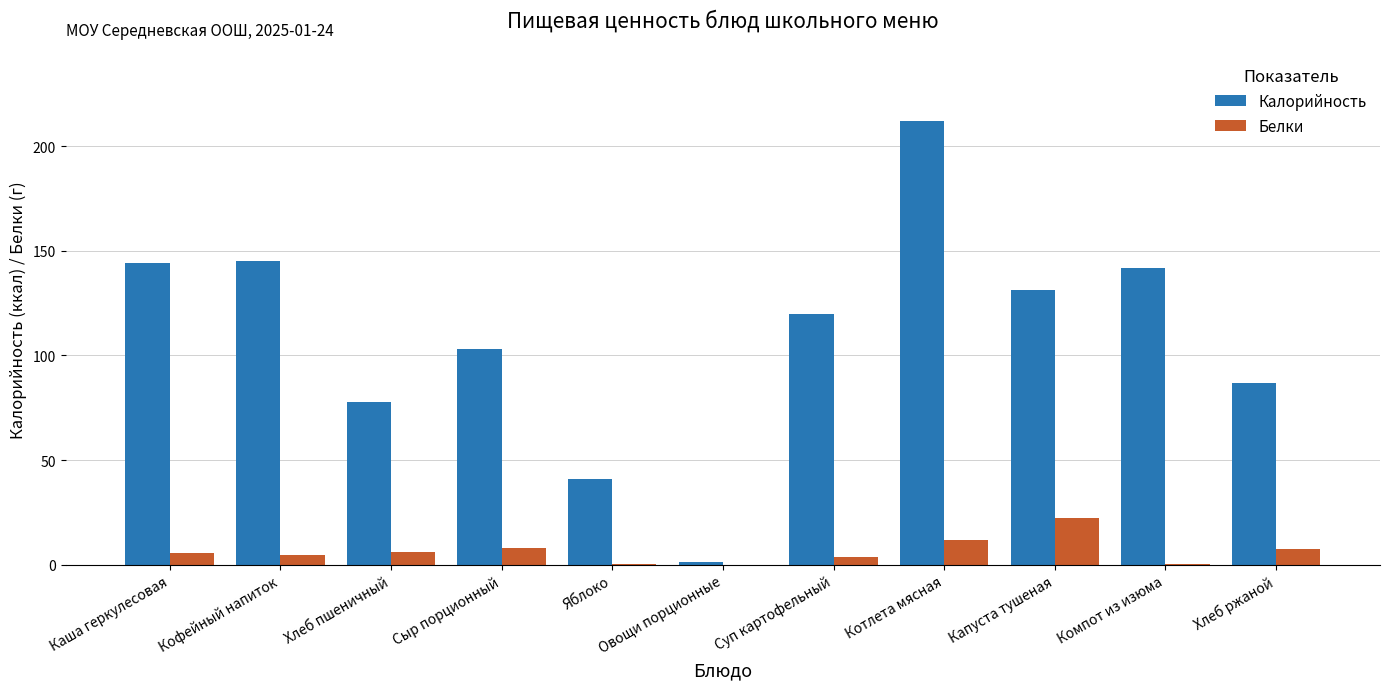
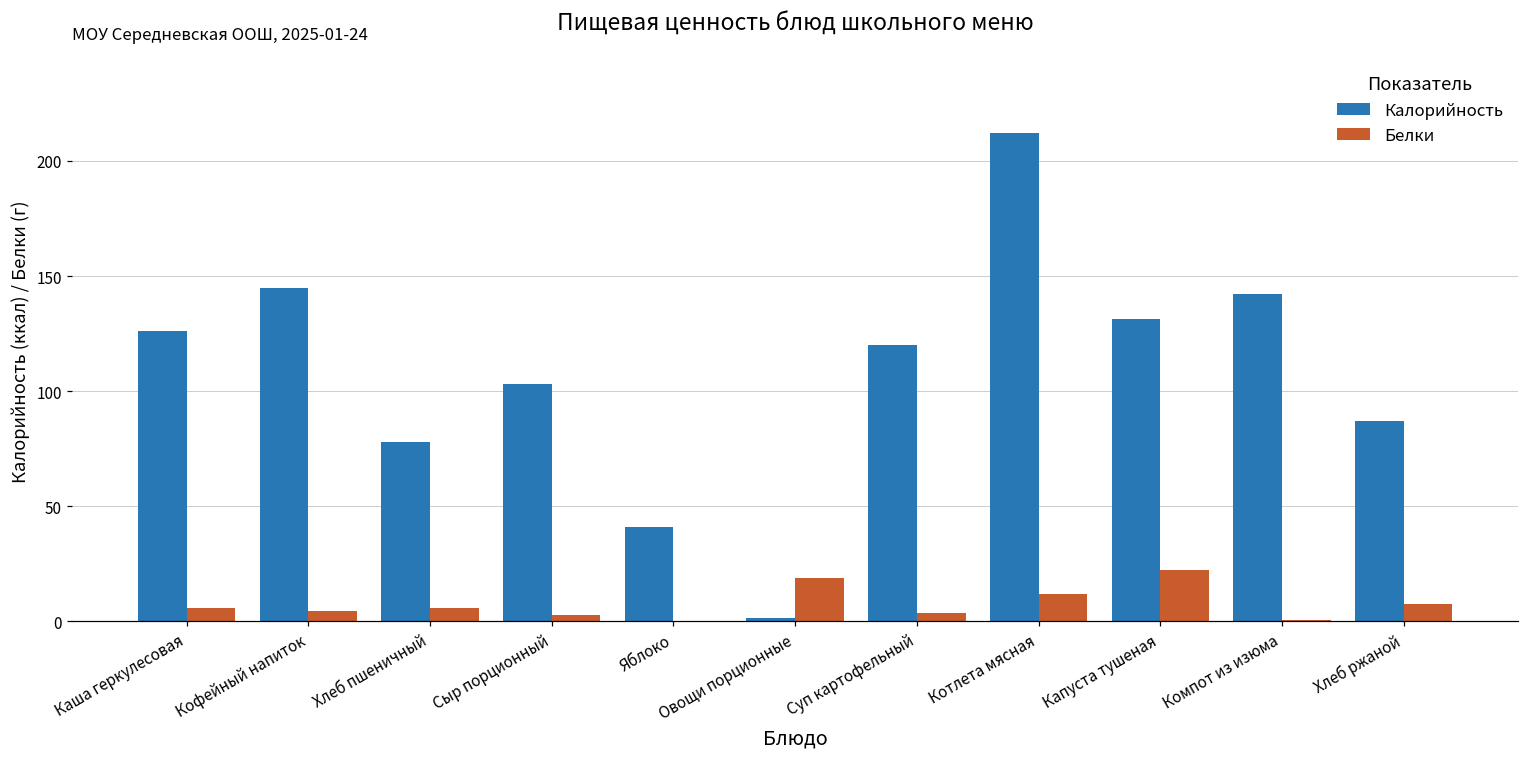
Калорийность, Каша геркулесовая: 144 -> 126
Белки, Сыр порционный: 8 -> 3
Белки, Овощи порционные: 0 -> 19
